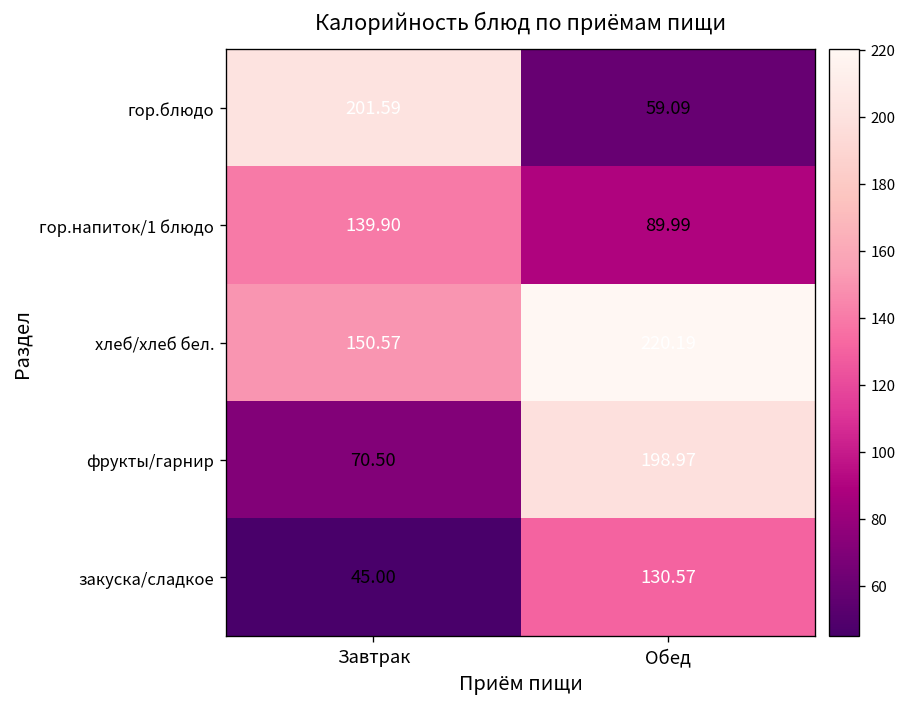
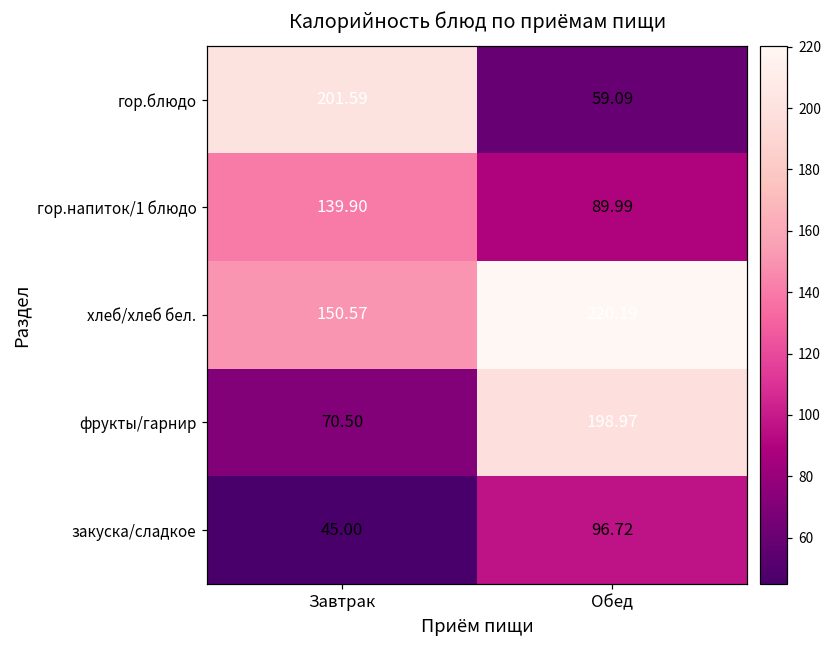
закуска/сладкое, Обед: 130.57 -> 96.72
